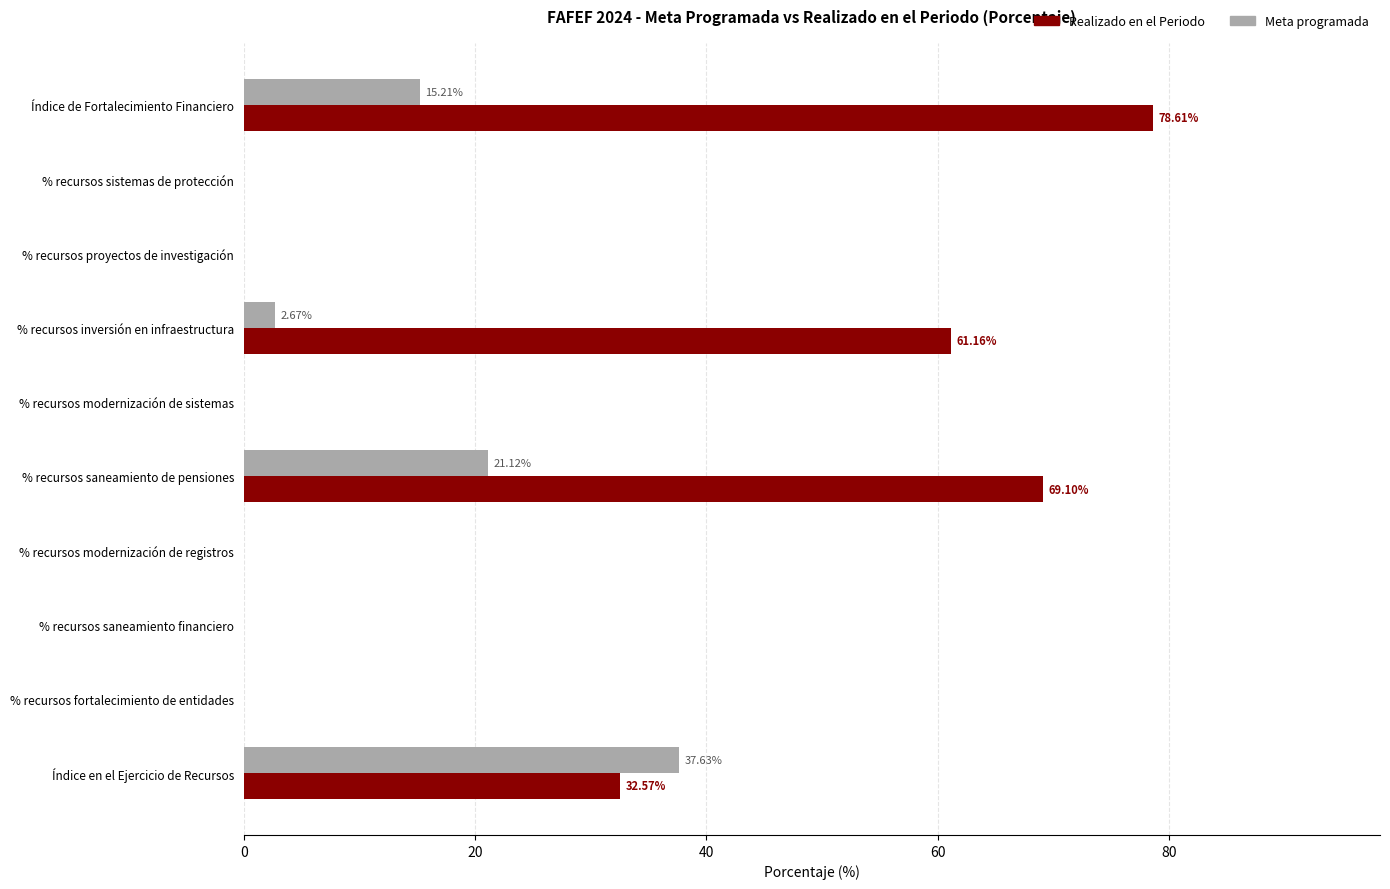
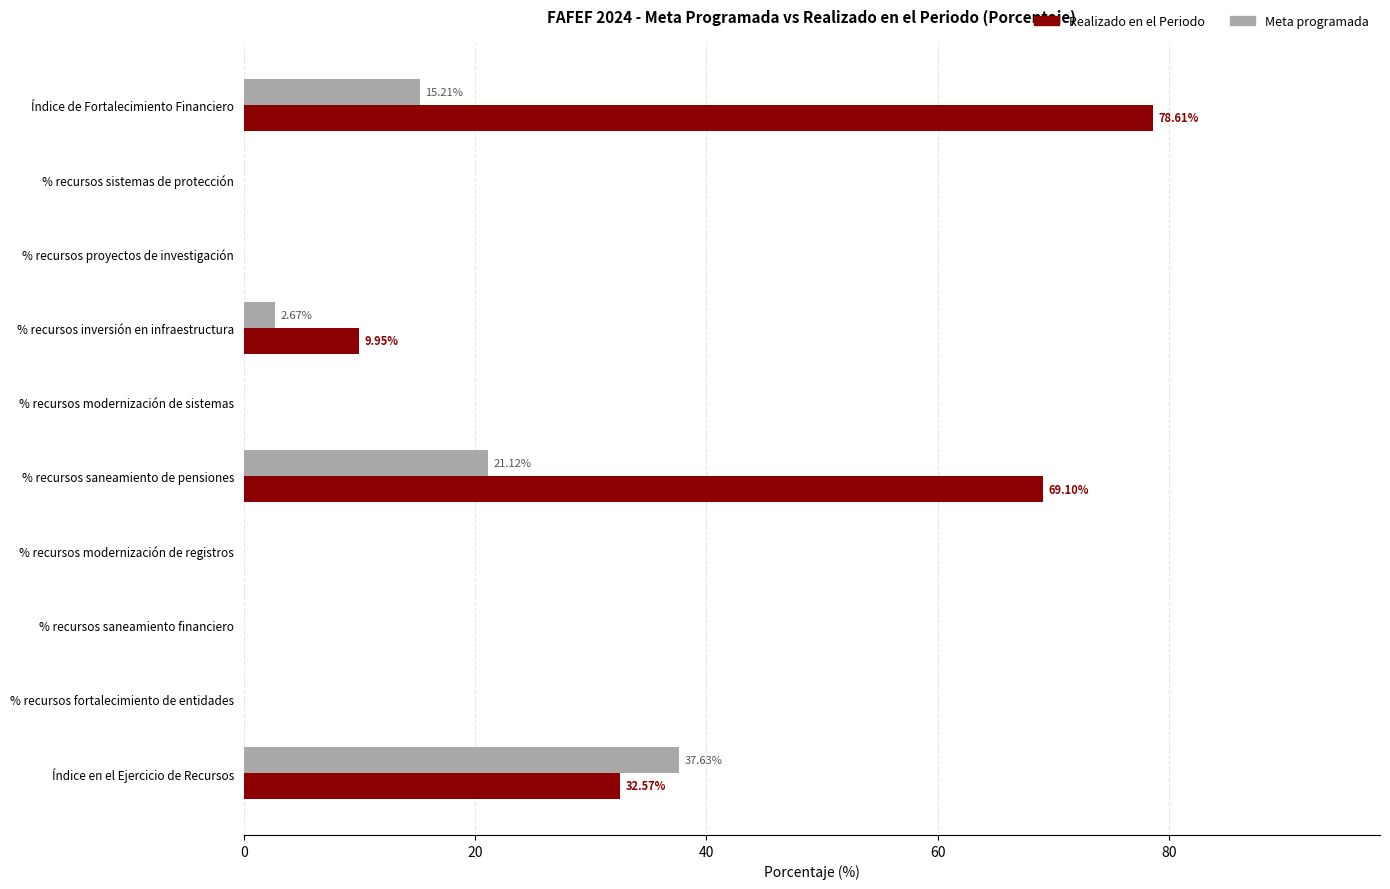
Realizado en el Periodo, % recursos inversión en infraestructura: 61.16% -> 9.95%
